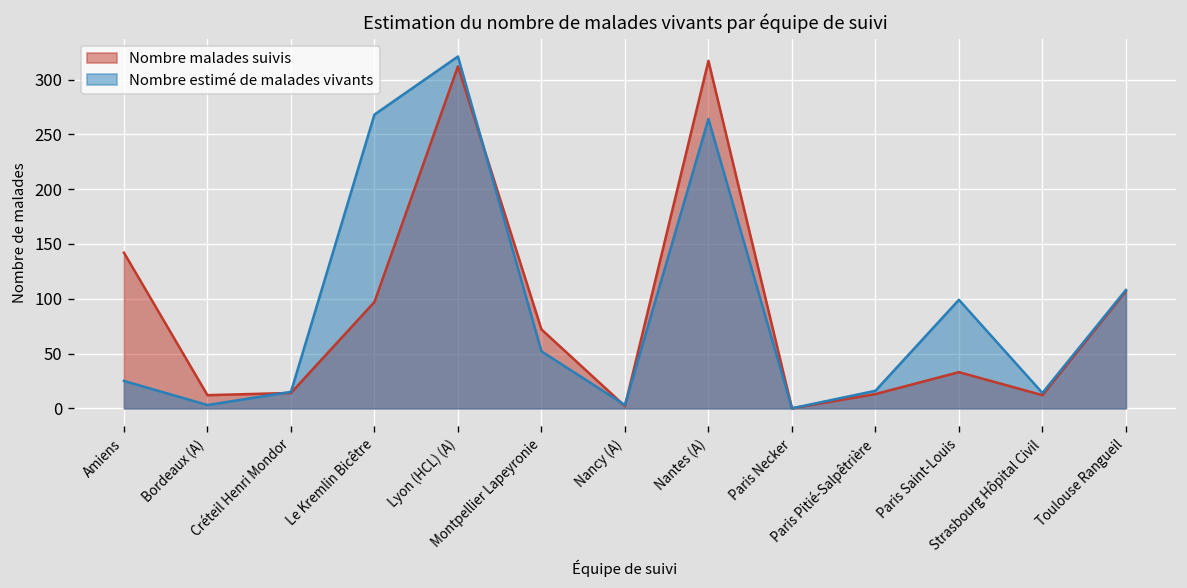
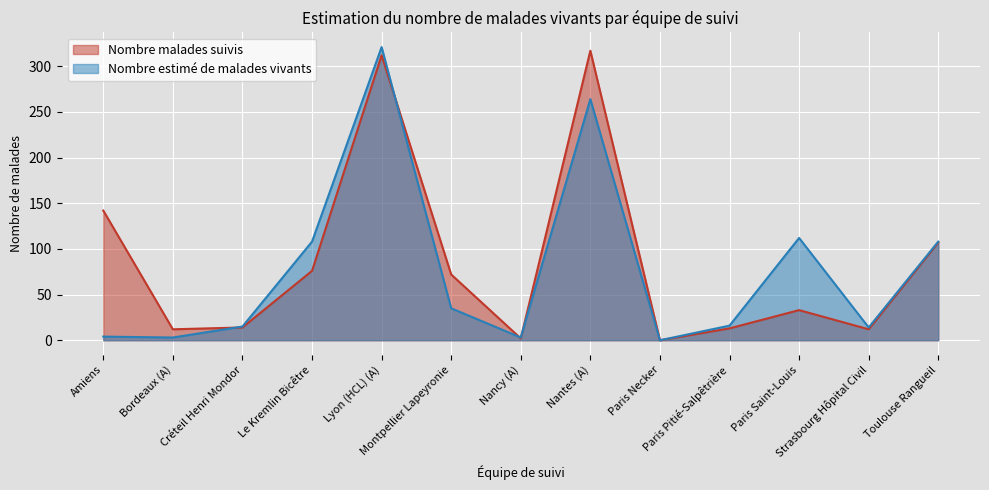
Nombre estimé de malades vivants, Amiens: 30 -> 0
Nombre malades suivis, Le Kremlin Bicêtre: 100 -> 80
Nombre estimé de malades vivants, Le Kremlin Bicêtre: 270 -> 110
Nombre estimé de malades vivants, Montpellier Lapeyronie: 50 -> 40
Nombre estimé de malades vivants, Paris Saint-Louis: 100 -> 110
